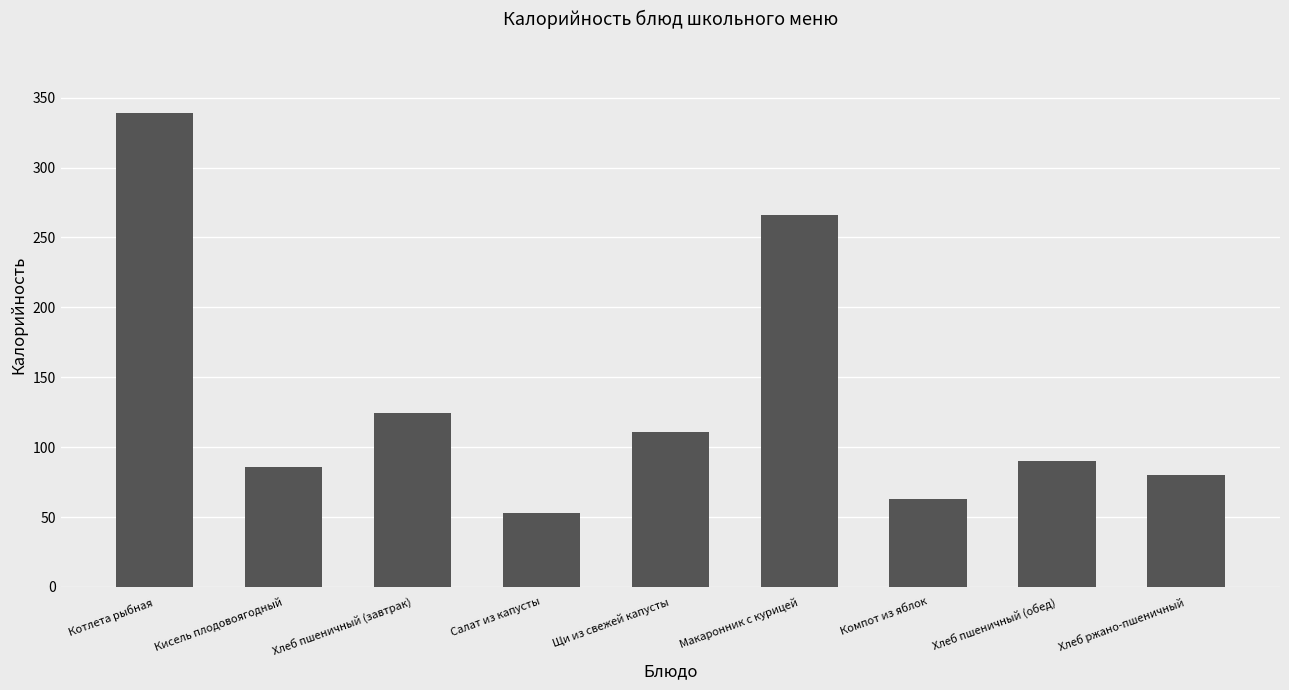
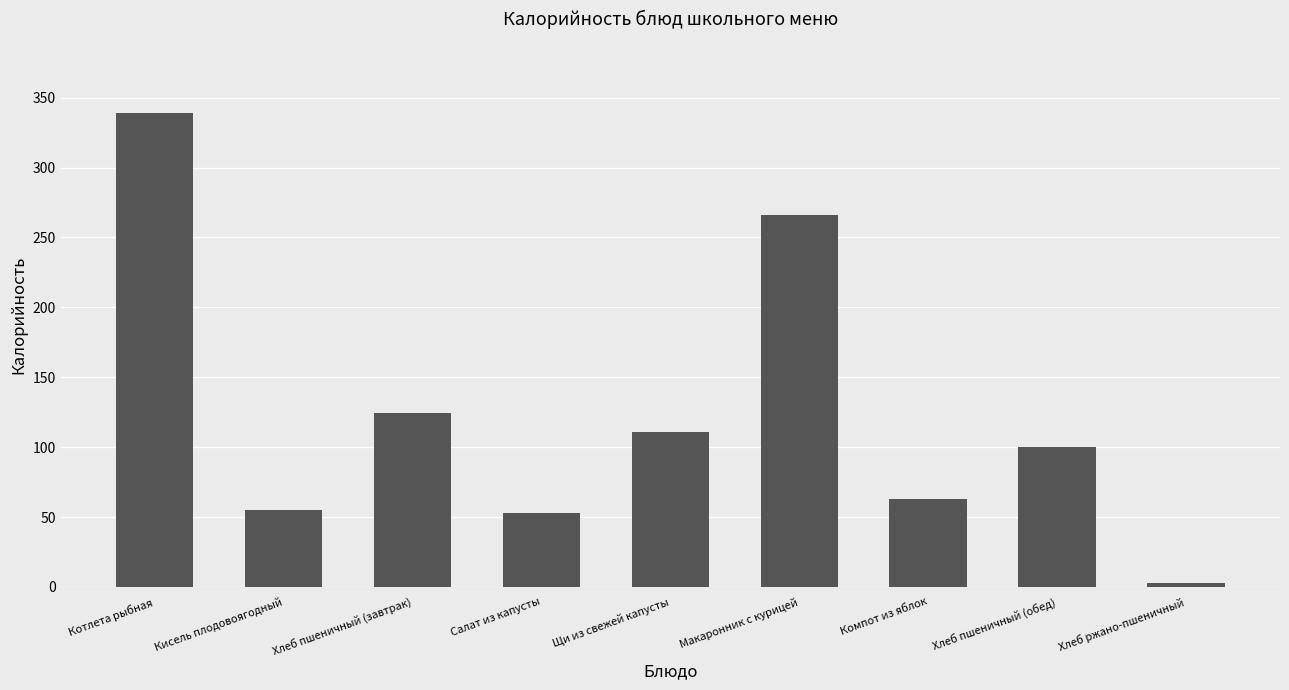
Кисель плодовоягодный: 86 -> 55
Хлеб пшеничный (обед): 90 -> 100
Хлеб ржано-пшеничный: 80 -> 3
